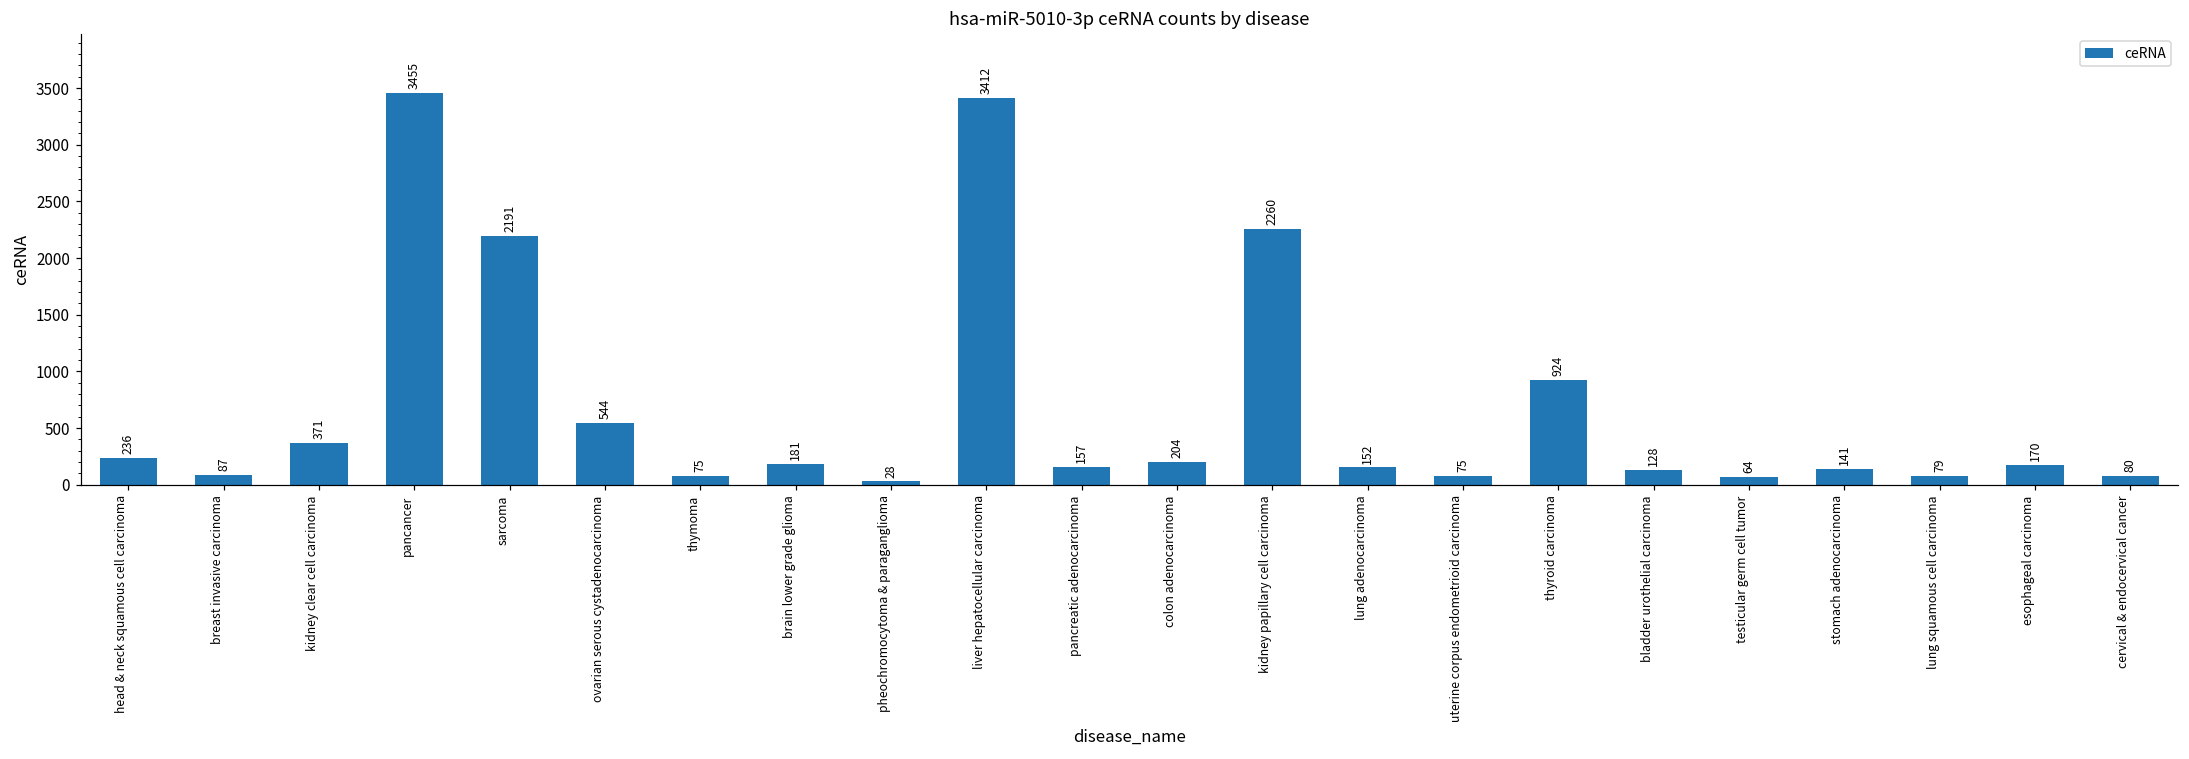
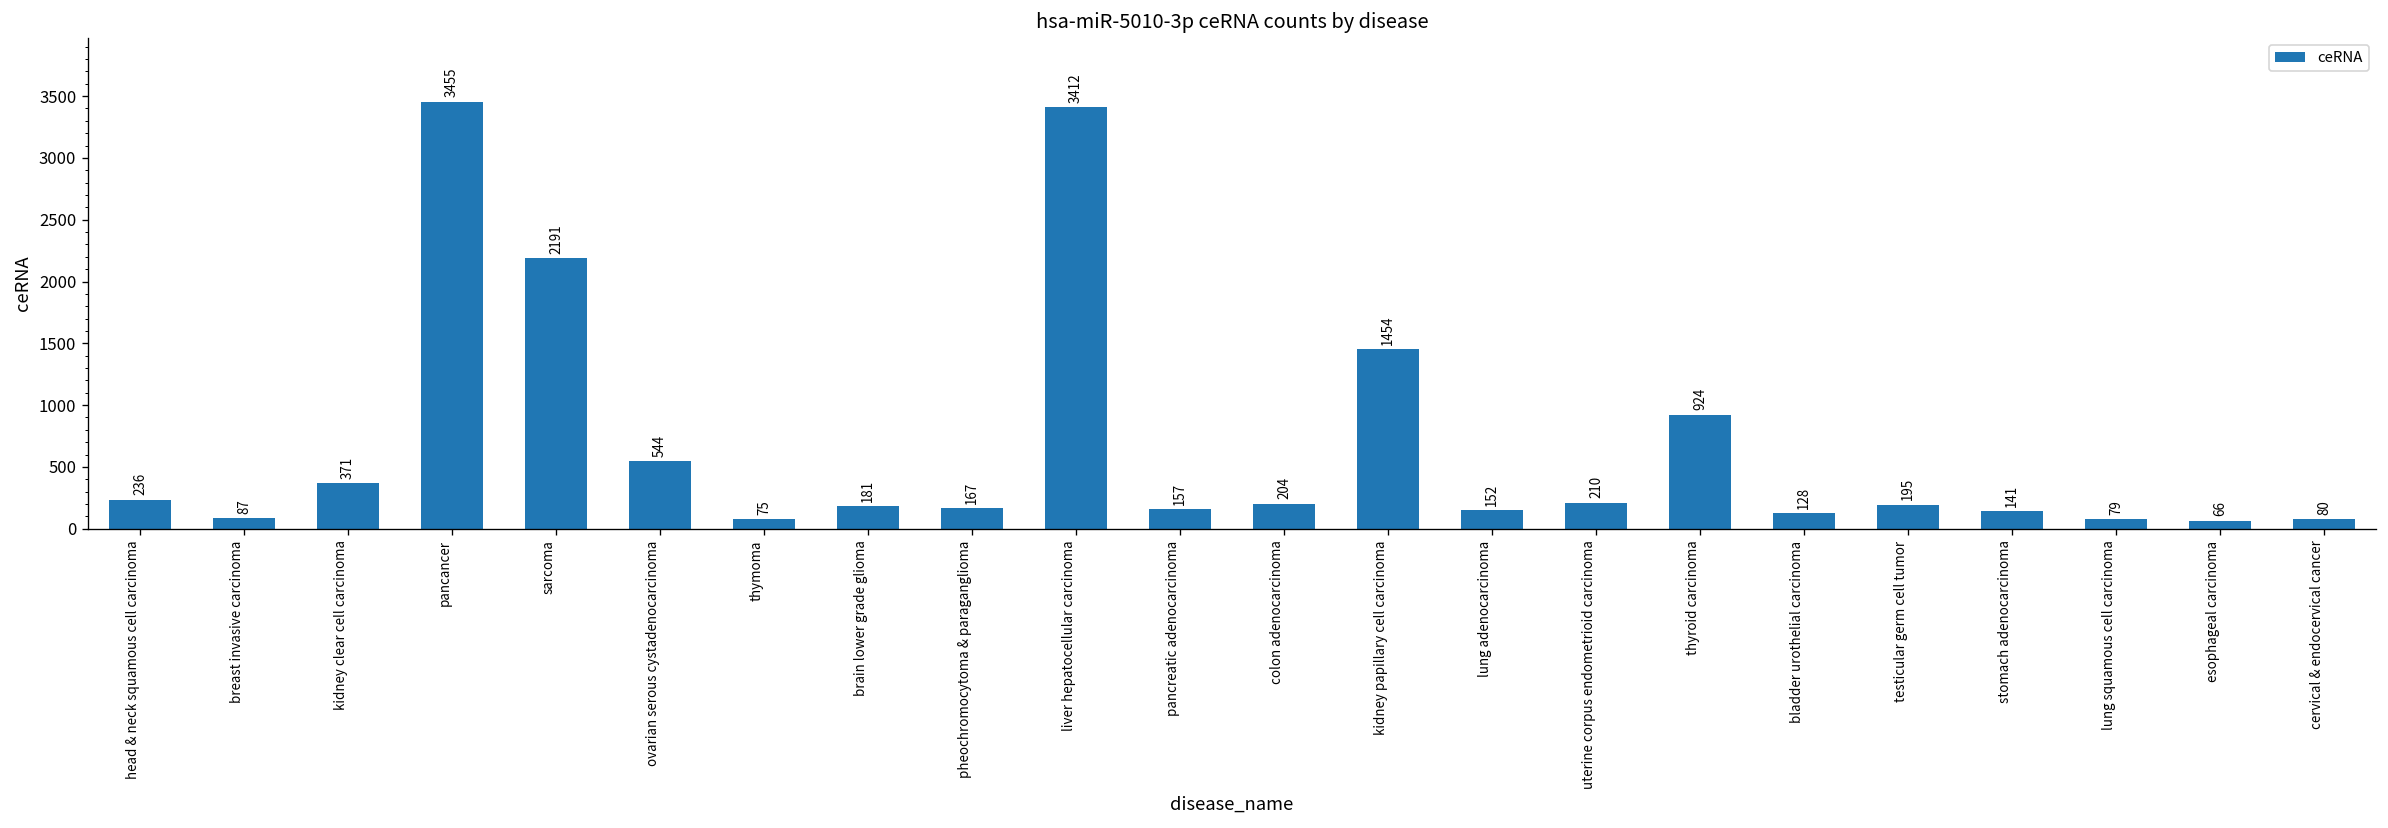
pheochromocytoma & paraganglioma: 28 -> 167
kidney papillary cell carcinoma: 2260 -> 1454
uterine corpus endometrioid carcinoma: 75 -> 210
testicular germ cell tumor: 64 -> 195
esophageal carcinoma: 170 -> 66
